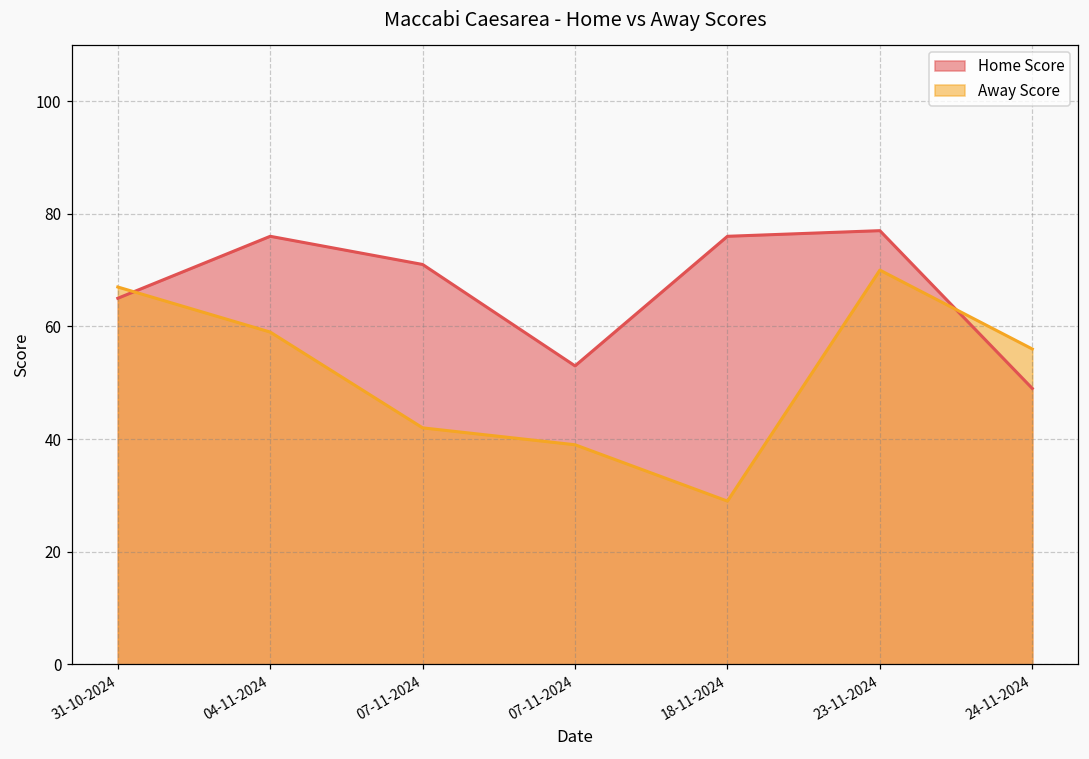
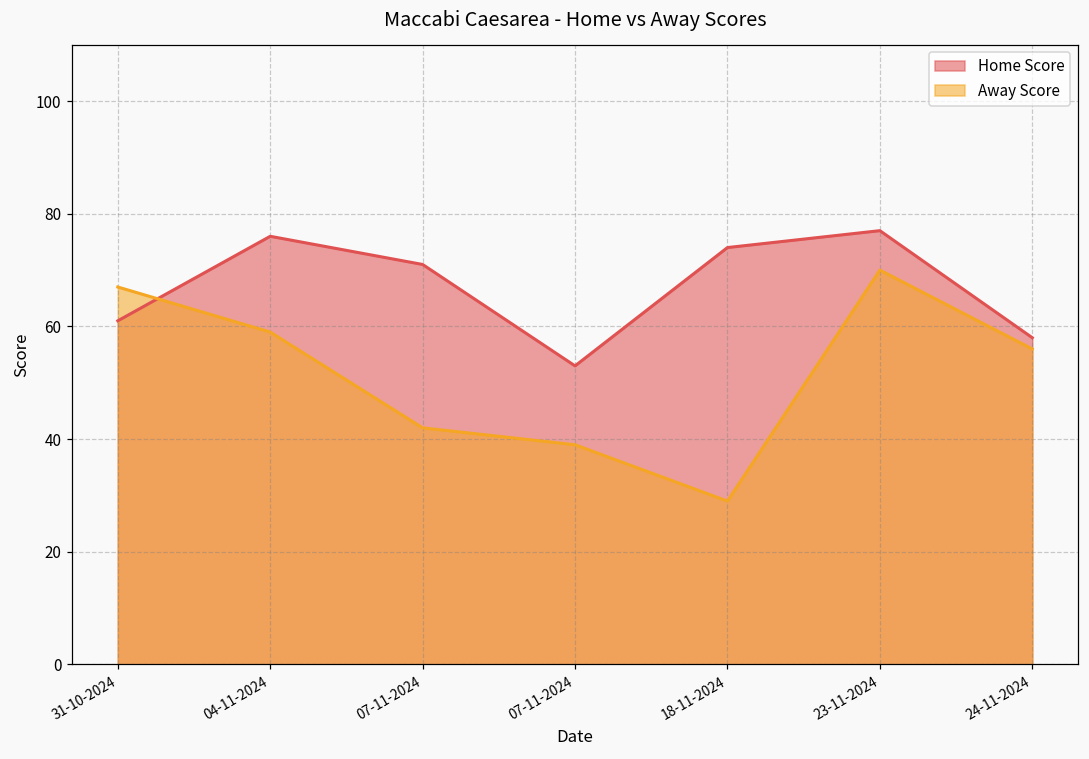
Home Score, 31-10-2024: 65 -> 61
Home Score, 18-11-2024: 76 -> 74
Home Score, 24-11-2024: 49 -> 58
